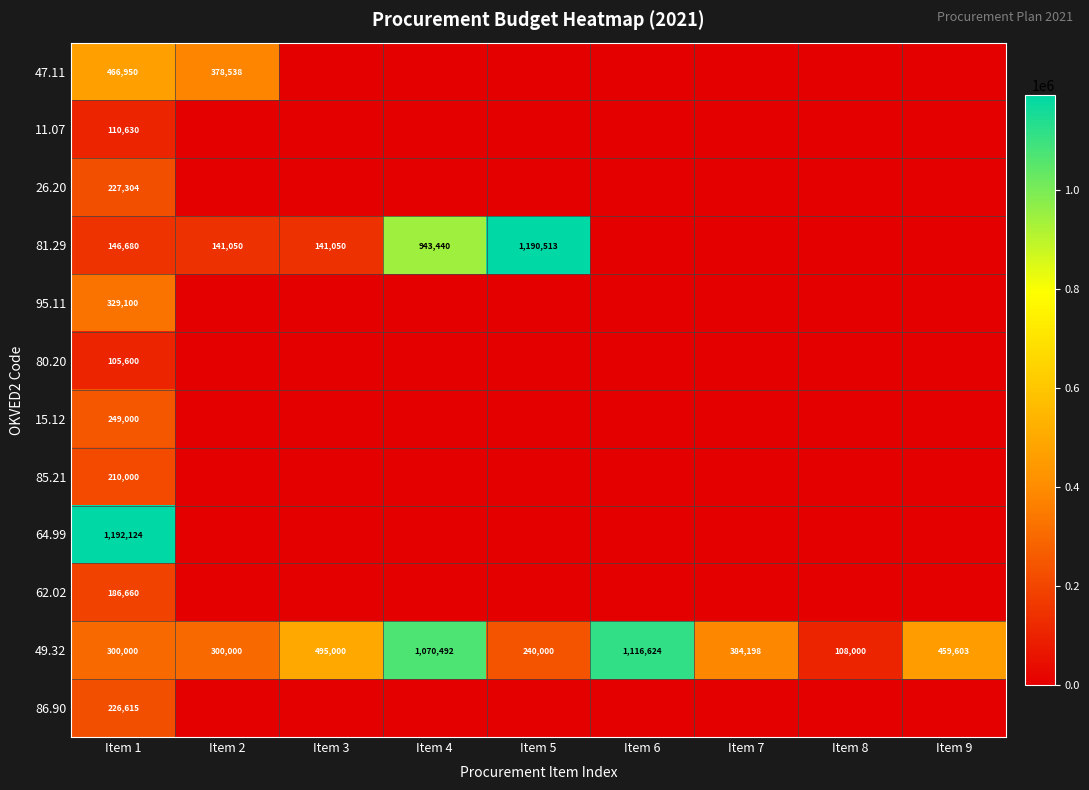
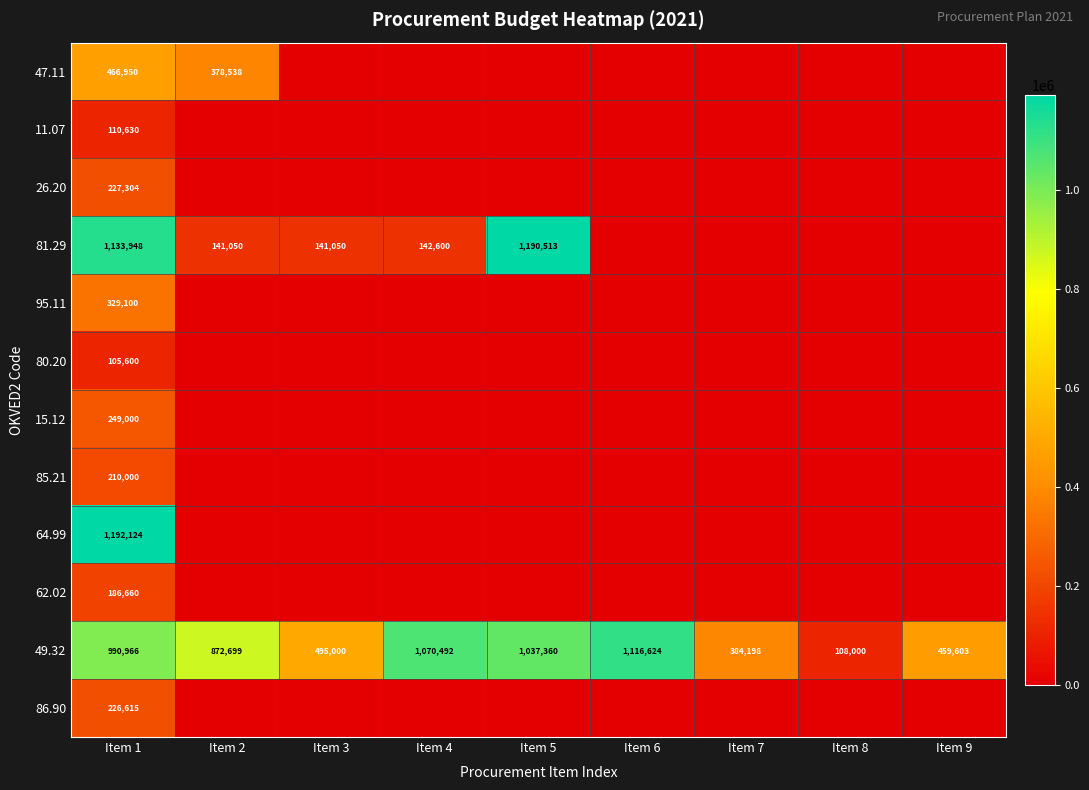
81.29, Item 1: 146,680 -> 1,133,948
81.29, Item 4: 943,440 -> 142,600
49.32, Item 1: 300,000 -> 990,966
49.32, Item 2: 300,000 -> 872,699
49.32, Item 5: 240,000 -> 1,037,360
